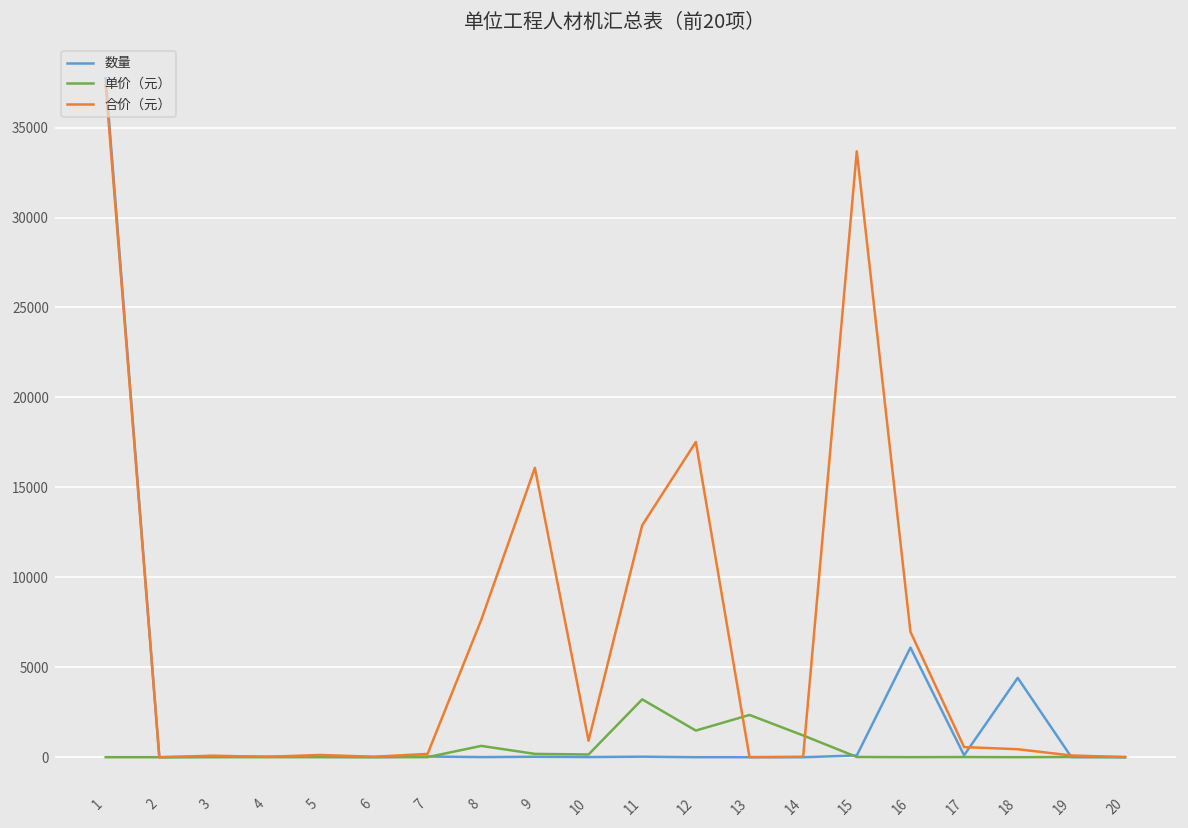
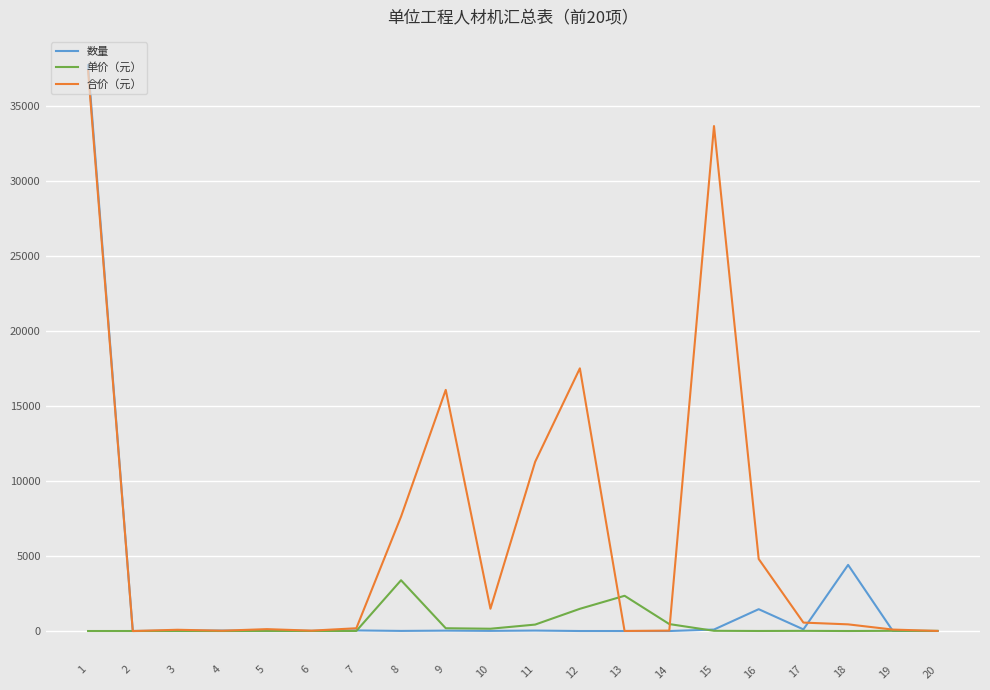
单价（元）, 8: 600 -> 3400
合价（元）, 10: 900 -> 1500
单价（元）, 11: 3200 -> 400
合价（元）, 11: 12900 -> 11300
单价（元）, 14: 1200 -> 500
数量, 16: 6100 -> 1500
合价（元）, 16: 7000 -> 4800
